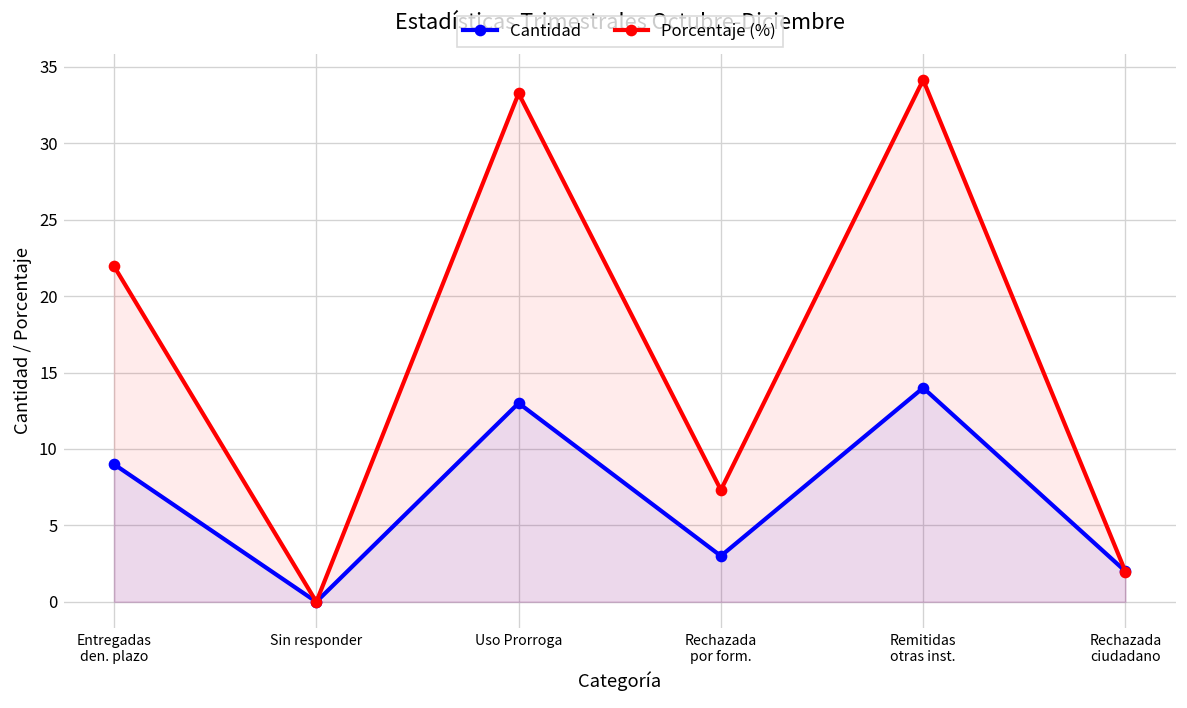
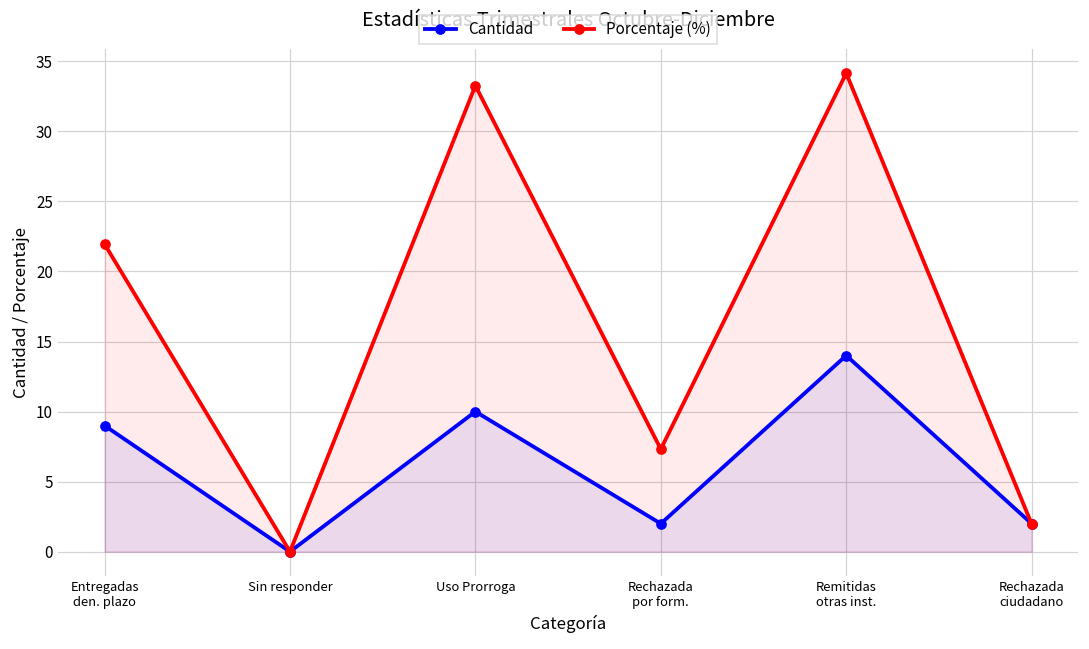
Cantidad, Uso Prorroga: 13 -> 10
Cantidad, Rechazada por form.: 3 -> 2
